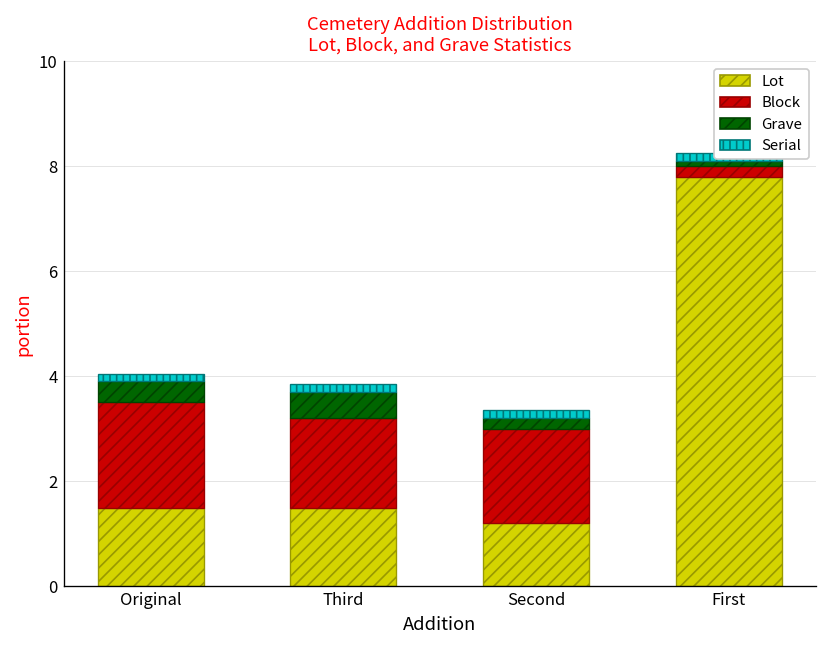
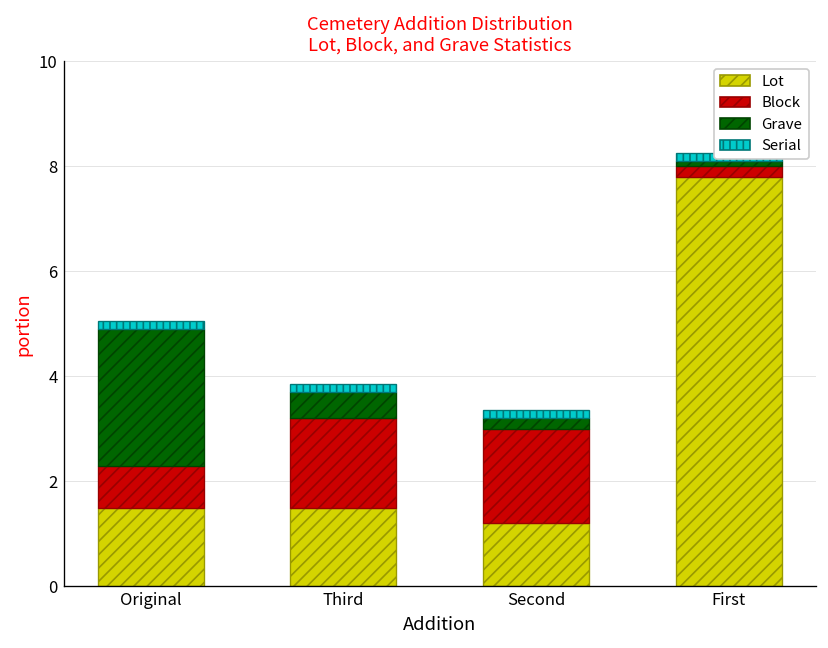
Block, Original: 2.0 -> 0.8
Grave, Original: 0.4 -> 2.6
